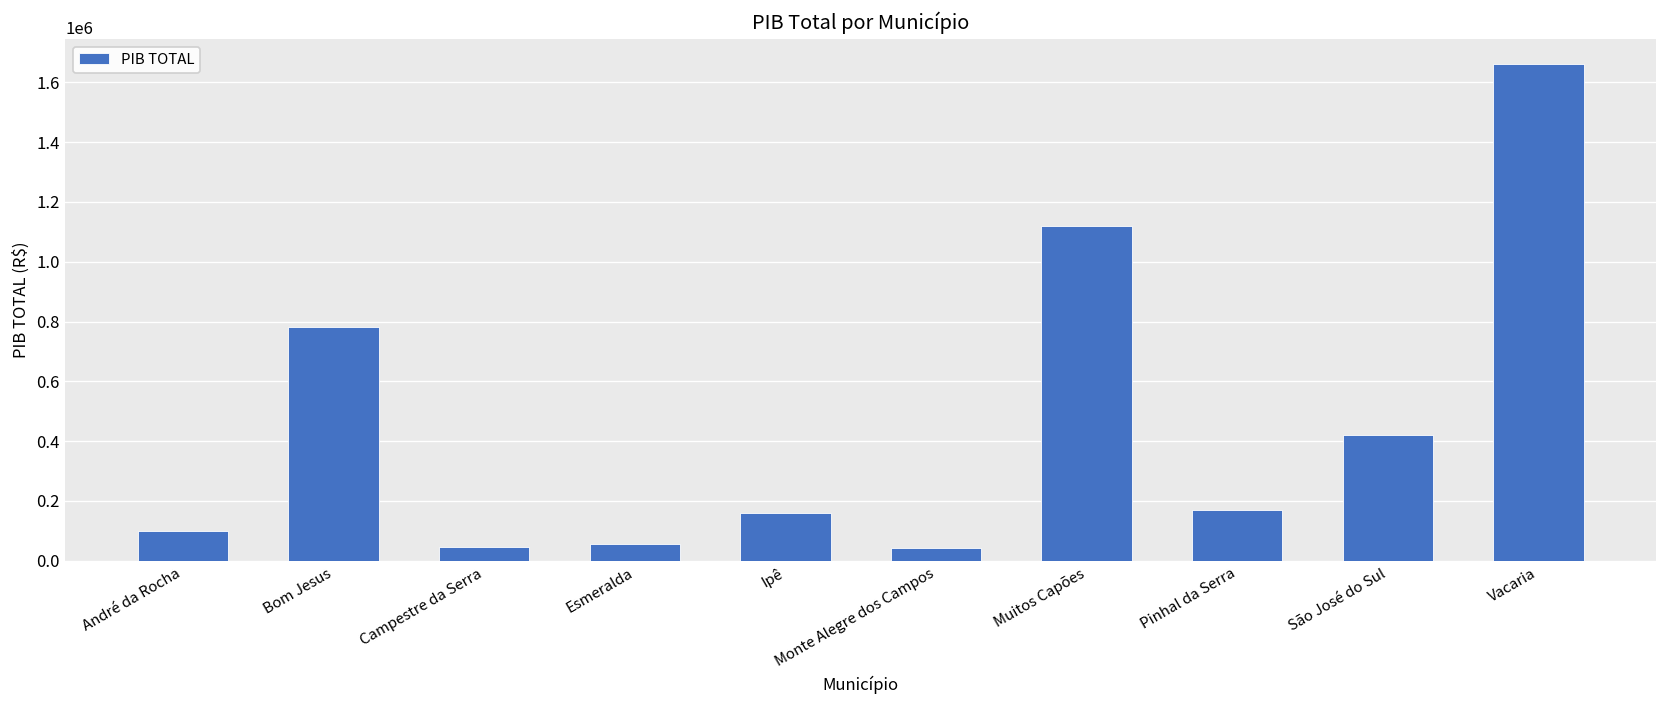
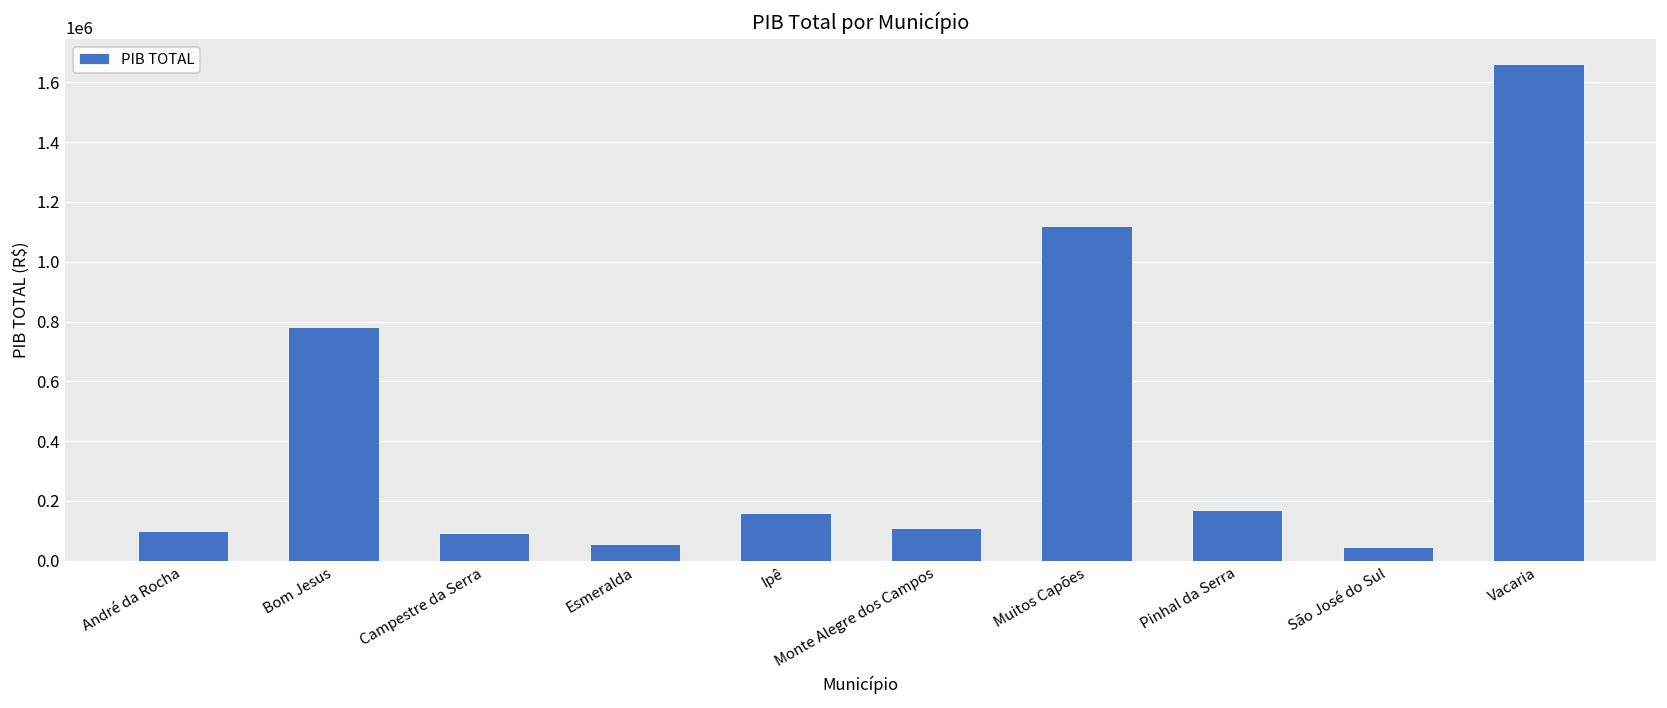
Campestre da Serra: 50000 -> 90000
Monte Alegre dos Campos: 40000 -> 110000
São José do Sul: 420000 -> 50000
